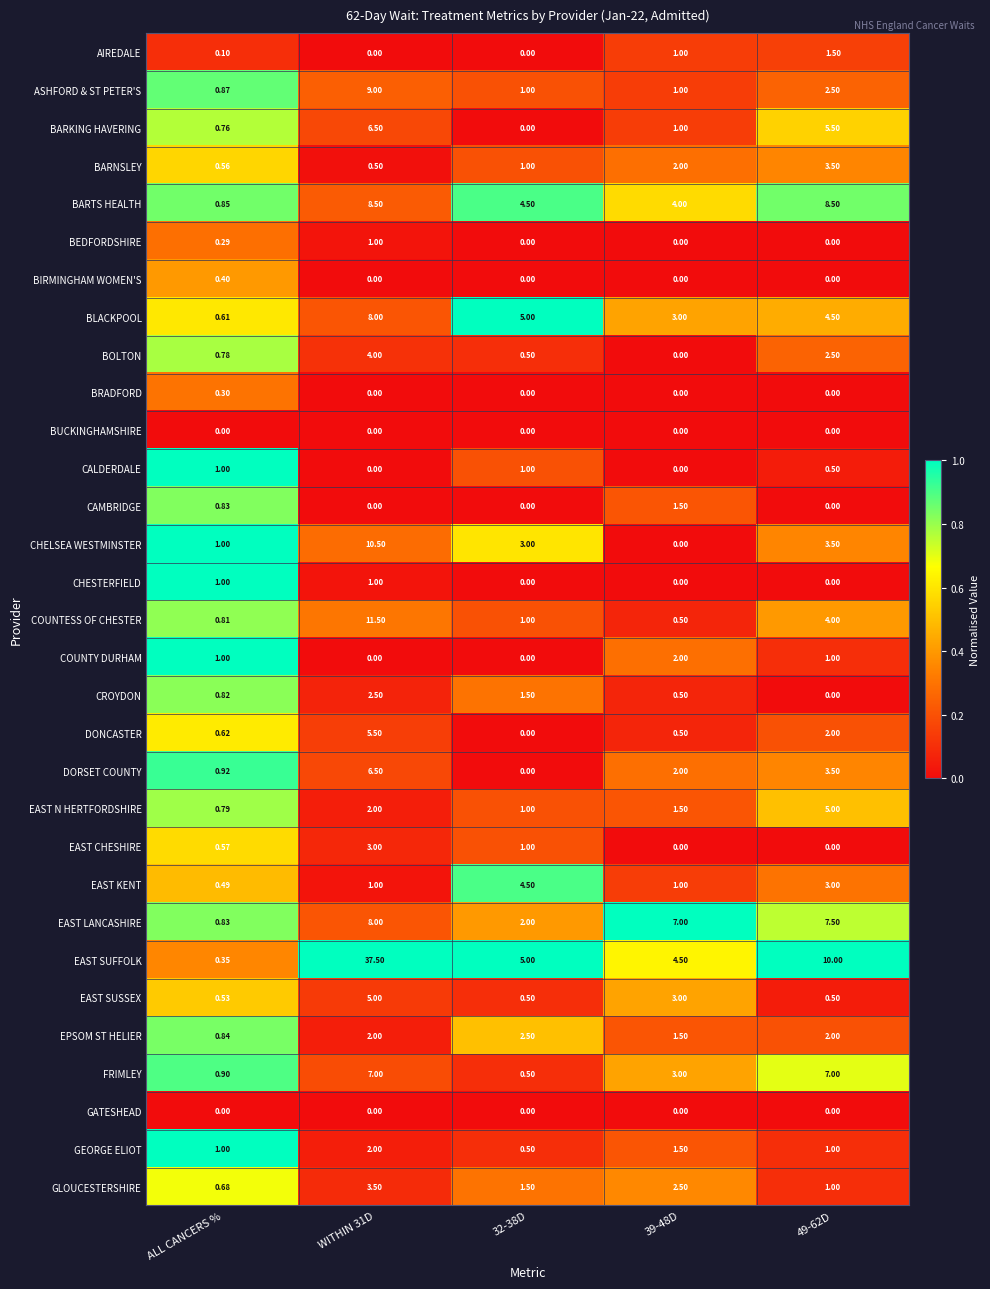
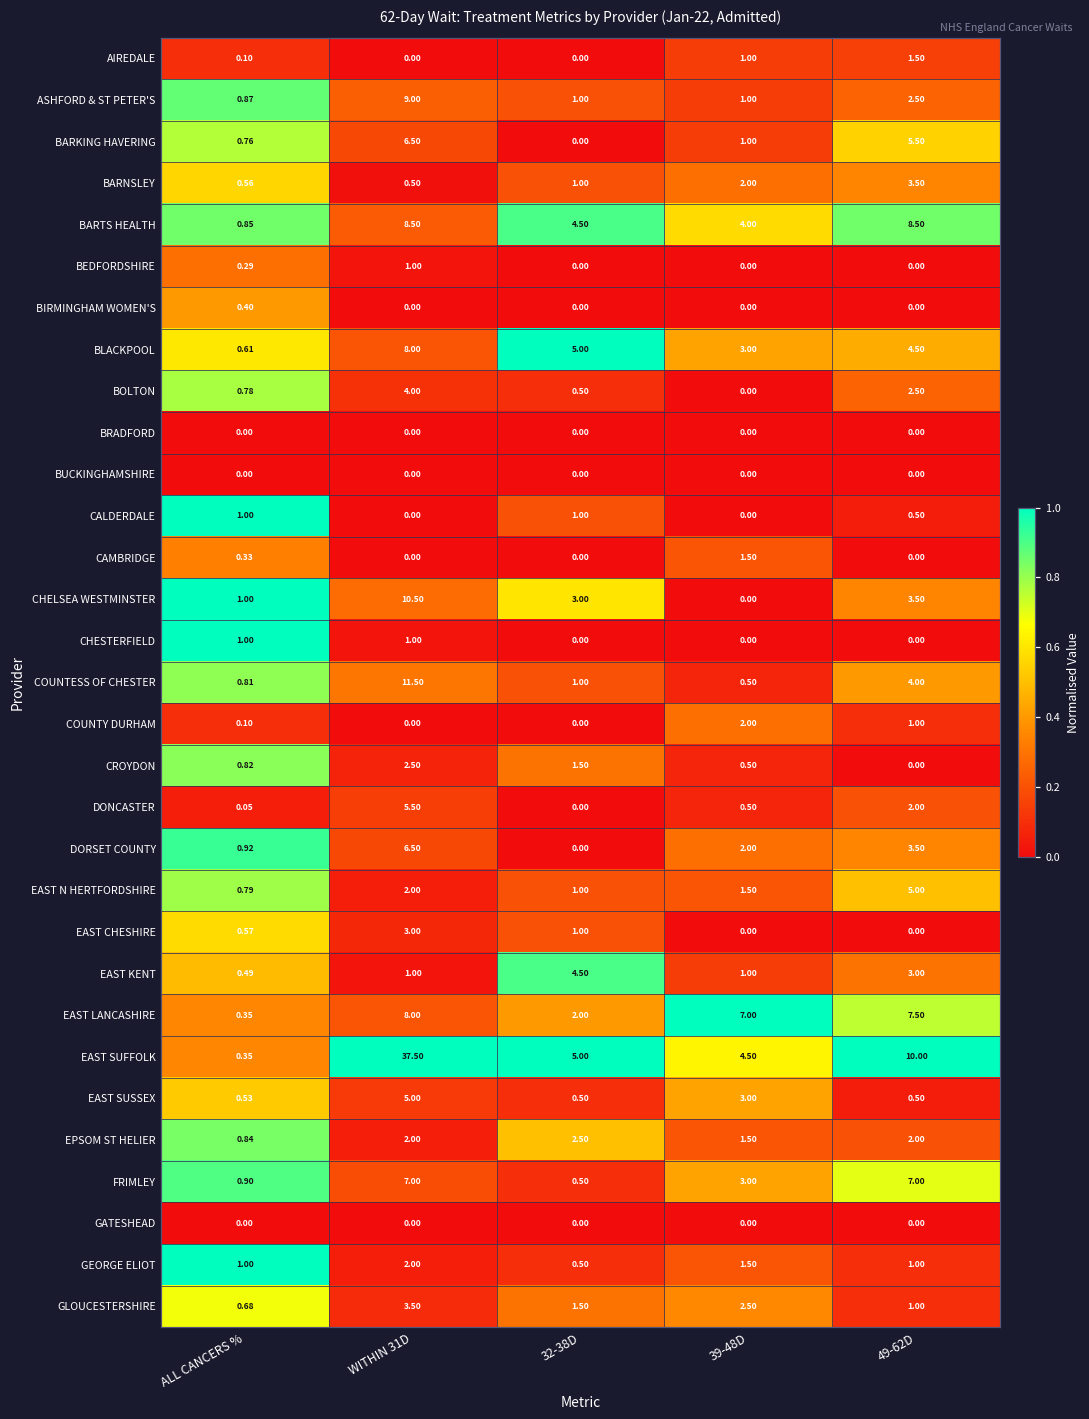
BRADFORD, ALL CANCERS %: 0.30 -> 0.00
CAMBRIDGE, ALL CANCERS %: 0.83 -> 0.33
COUNTY DURHAM, ALL CANCERS %: 1.00 -> 0.10
DONCASTER, ALL CANCERS %: 0.62 -> 0.05
EAST LANCASHIRE, ALL CANCERS %: 0.83 -> 0.35
